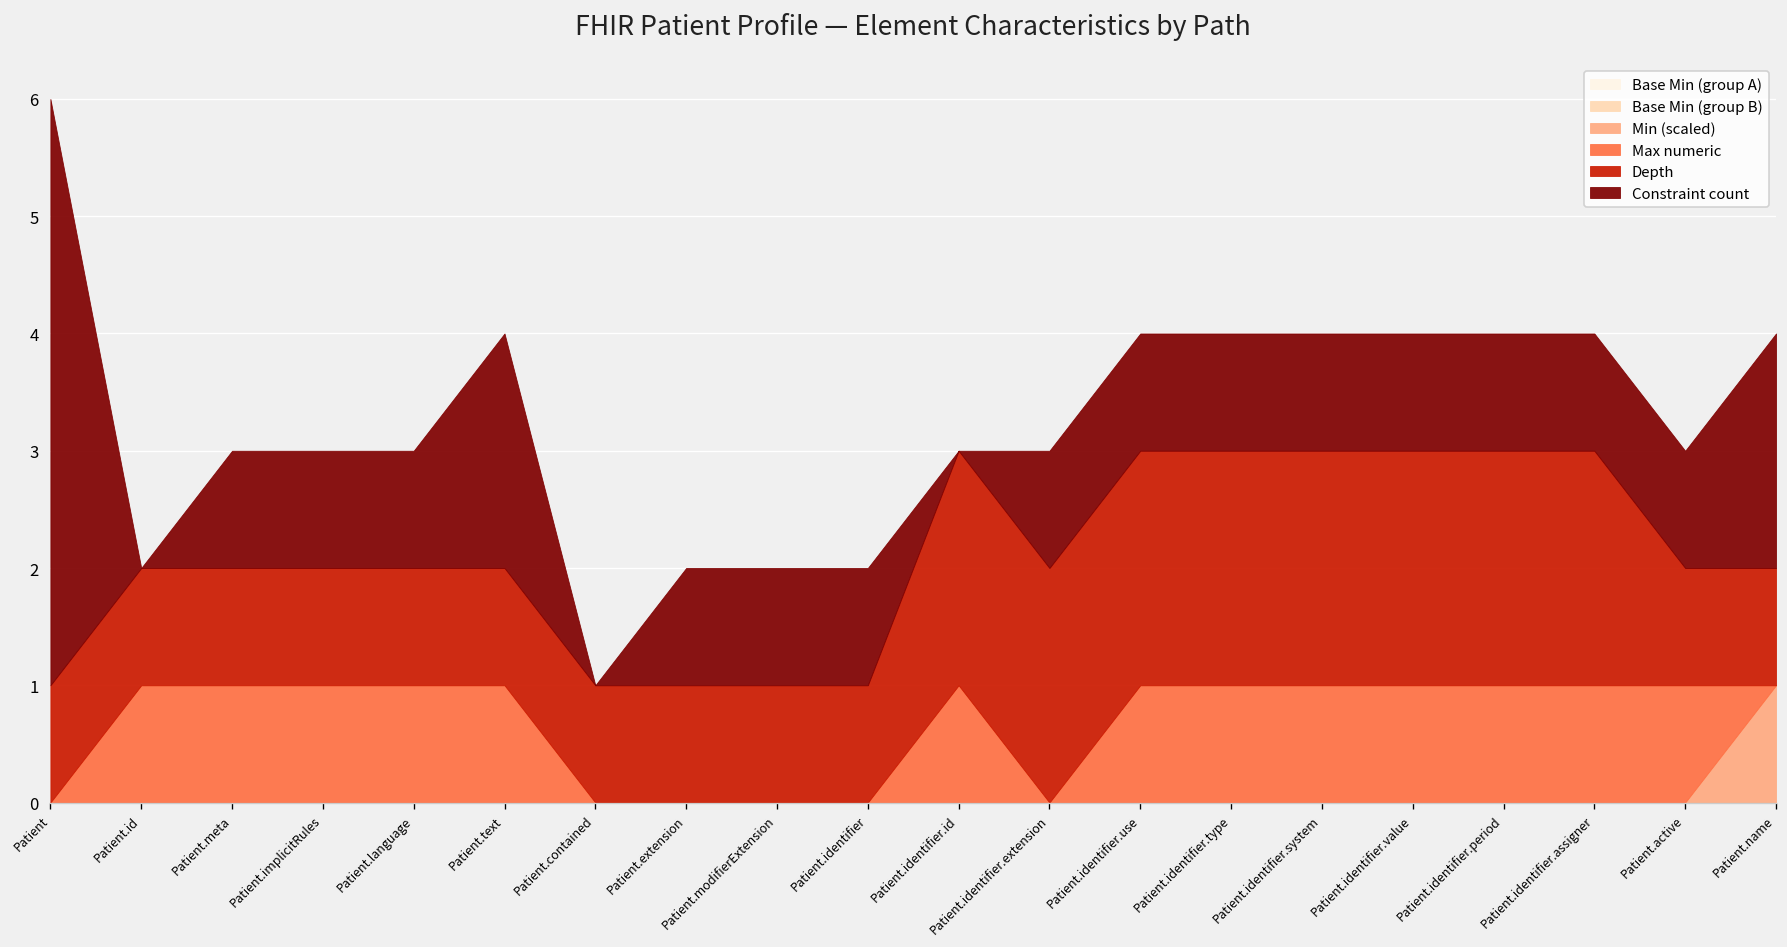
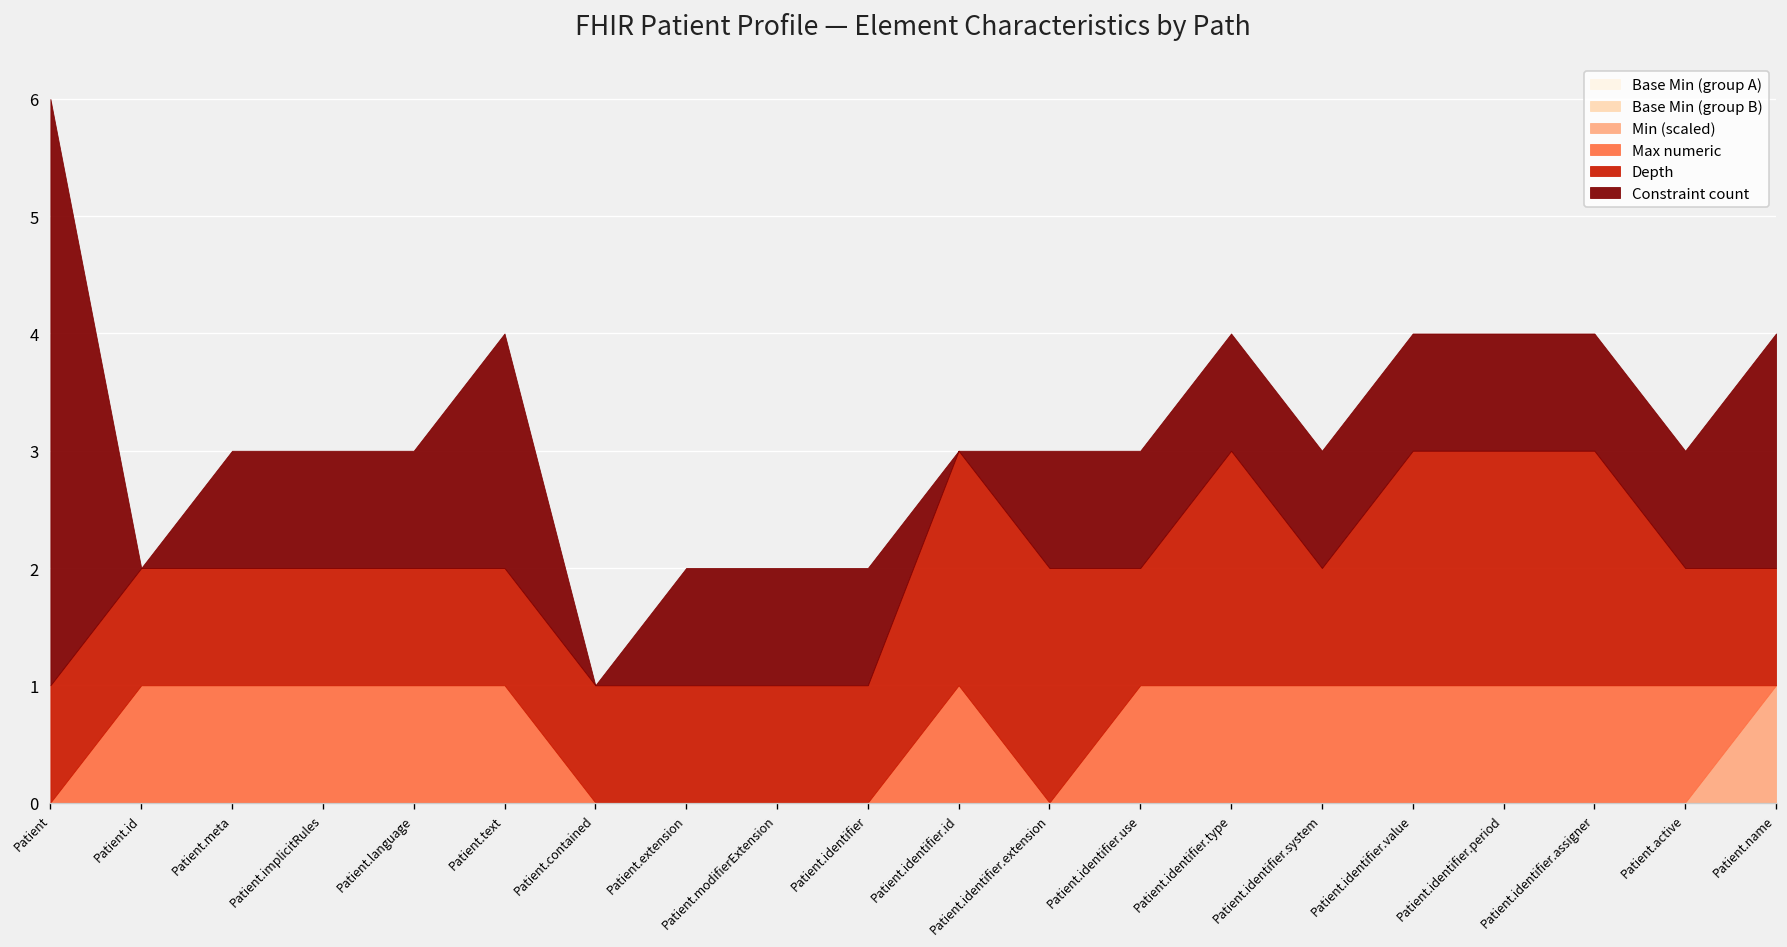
Depth, Patient.identifier.use: 2 -> 1
Depth, Patient.identifier.system: 2 -> 1
